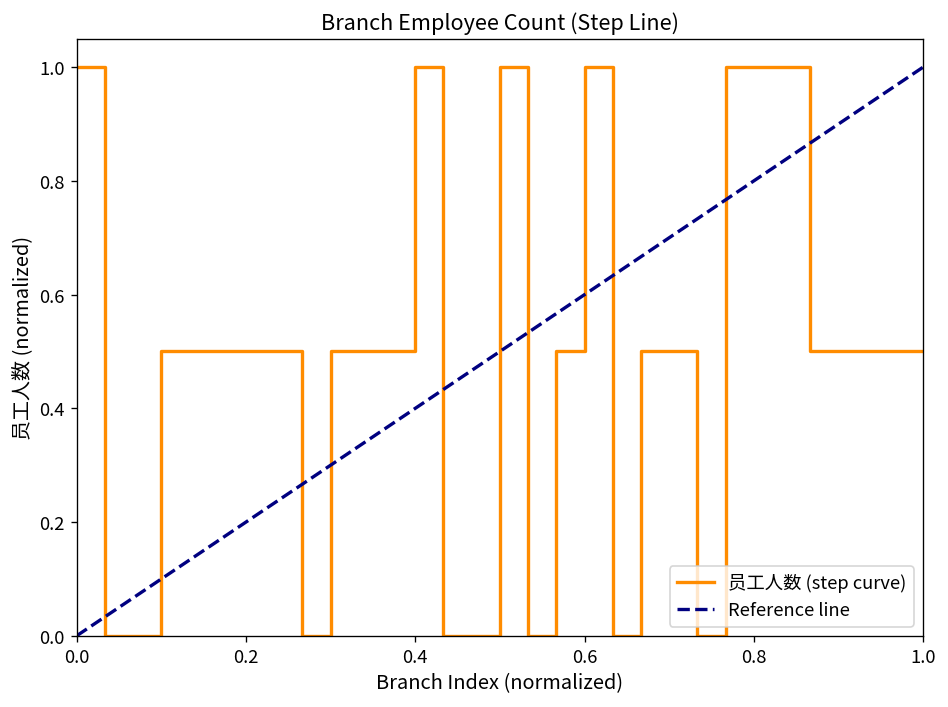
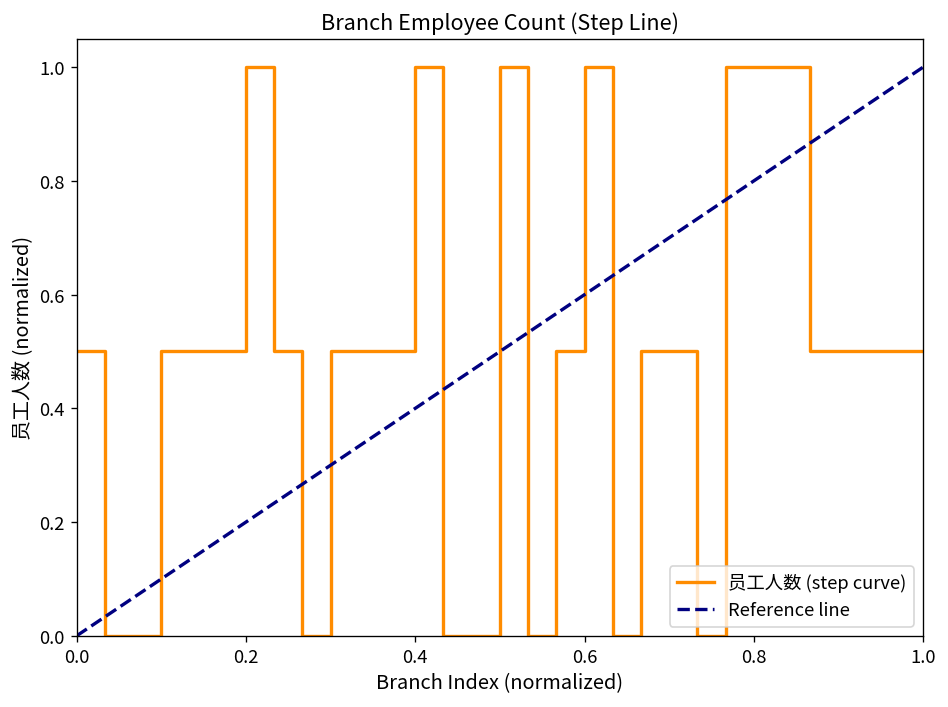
员工人数 (step curve), 0.0: 1.00 -> 0.50
员工人数 (step curve), 0.2: 0.50 -> 1.00
